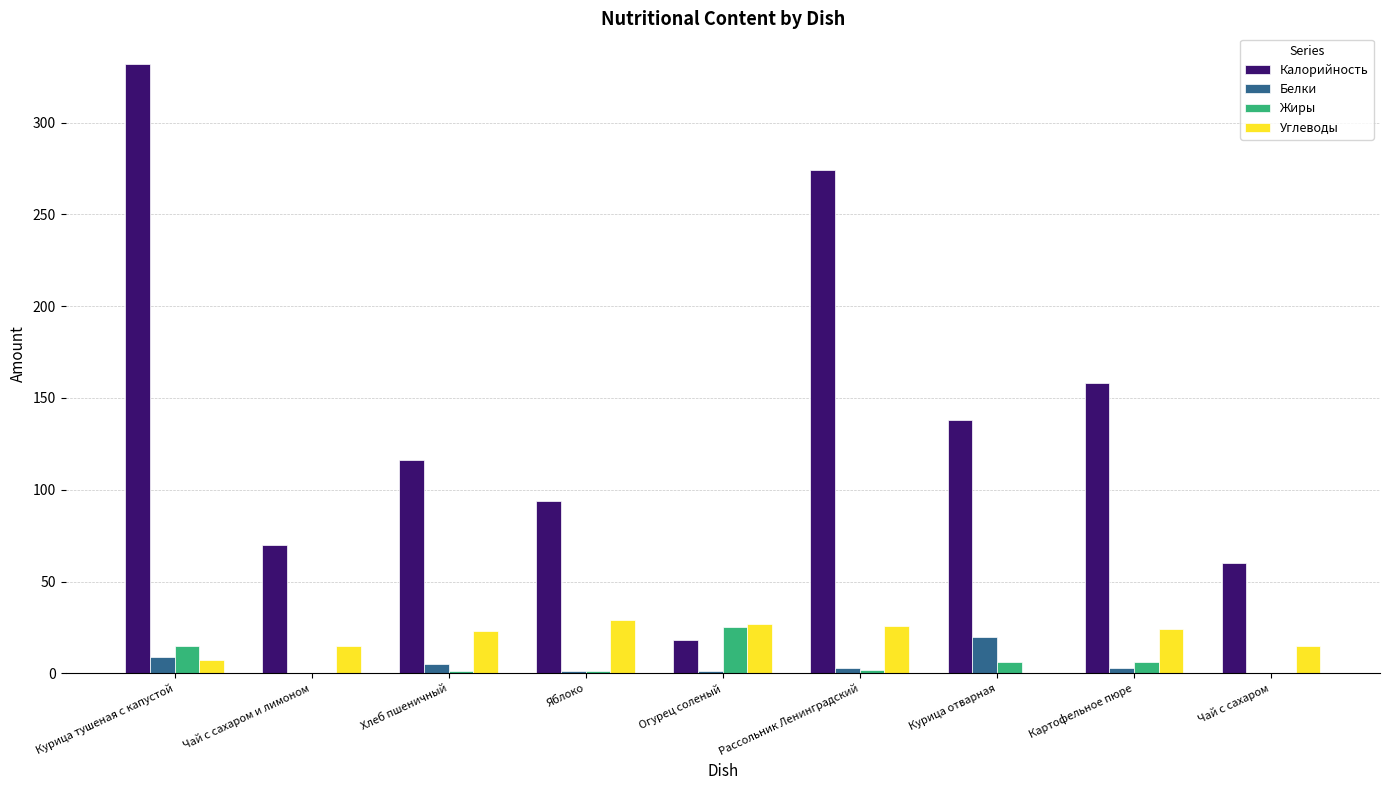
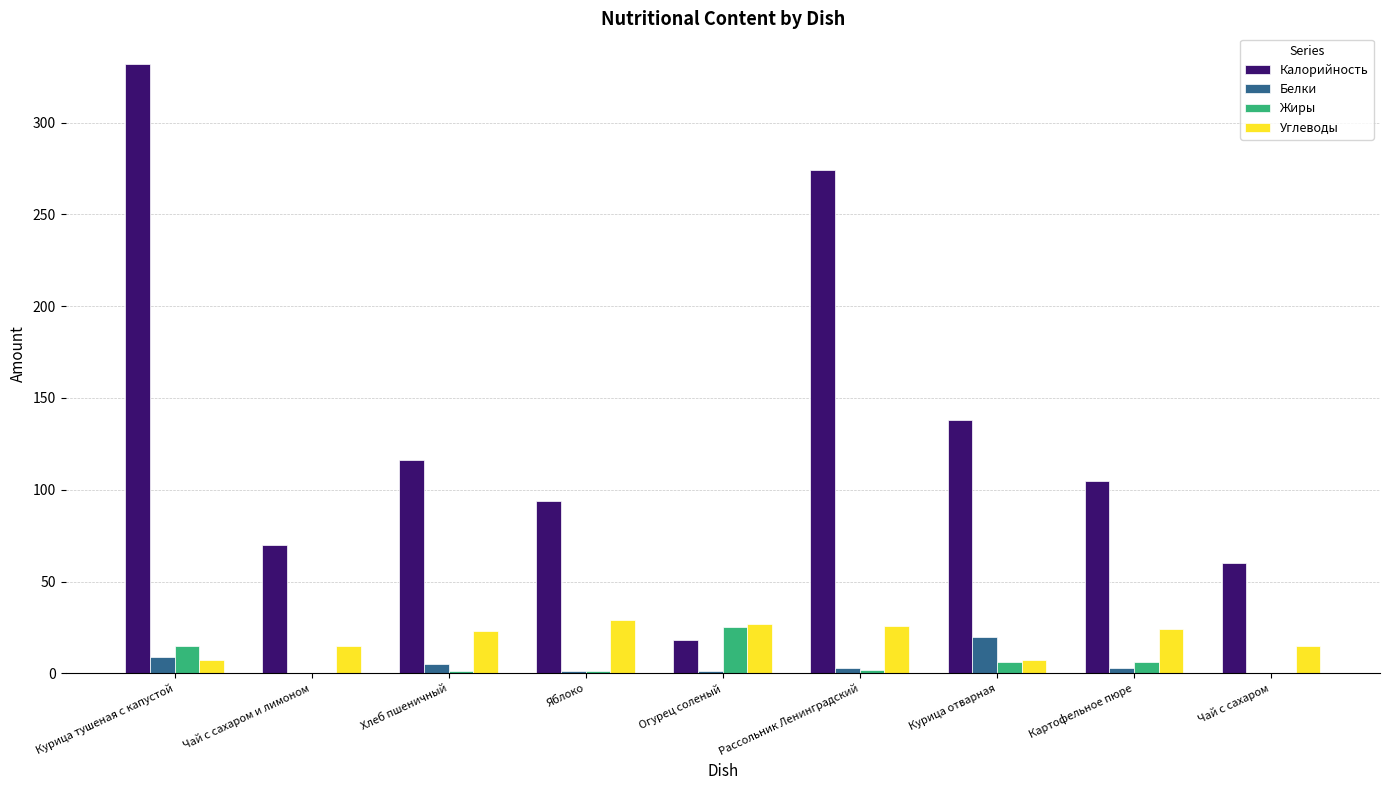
Углеводы, Курица отварная: 0 -> 7
Калорийность, Картофельное пюре: 158 -> 105
